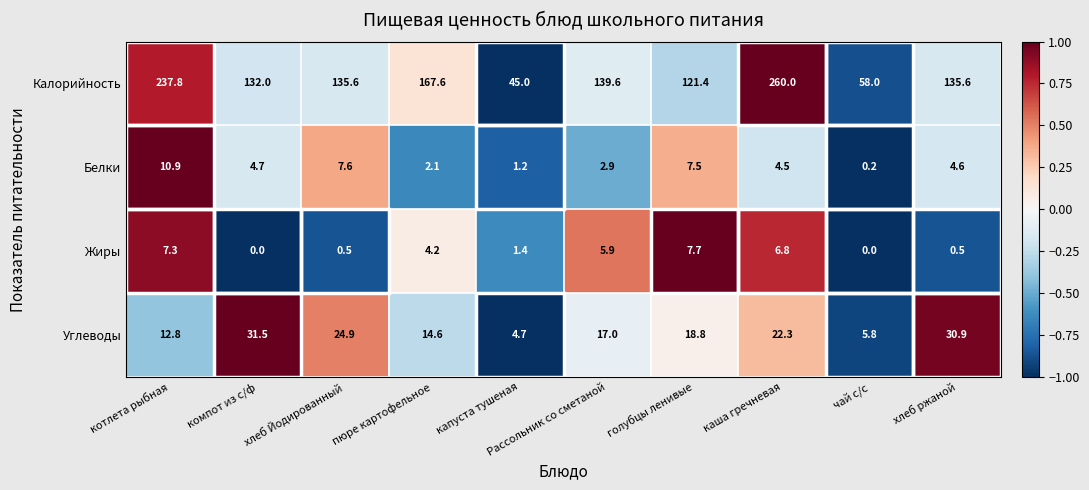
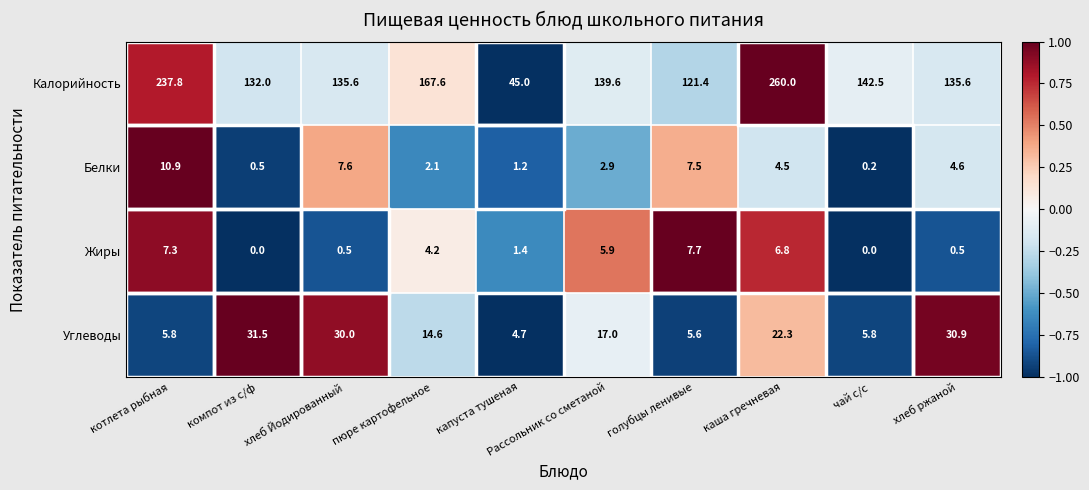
Калорийность, чай с/с: 58.0 -> 142.5
Белки, компот из с/ф: 4.7 -> 0.5
Углеводы, котлета рыбная: 12.8 -> 5.8
Углеводы, хлеб Йодированный: 24.9 -> 30.0
Углеводы, голубцы ленивые: 18.8 -> 5.6
